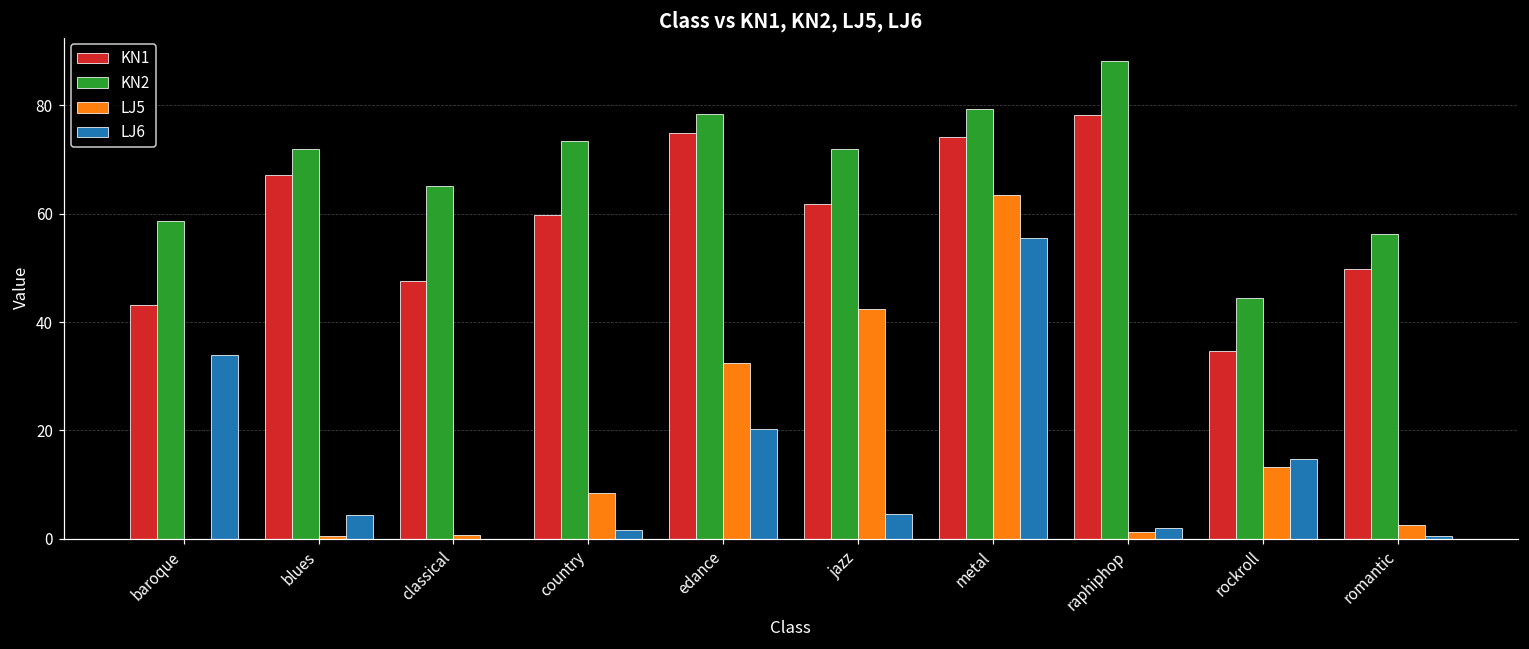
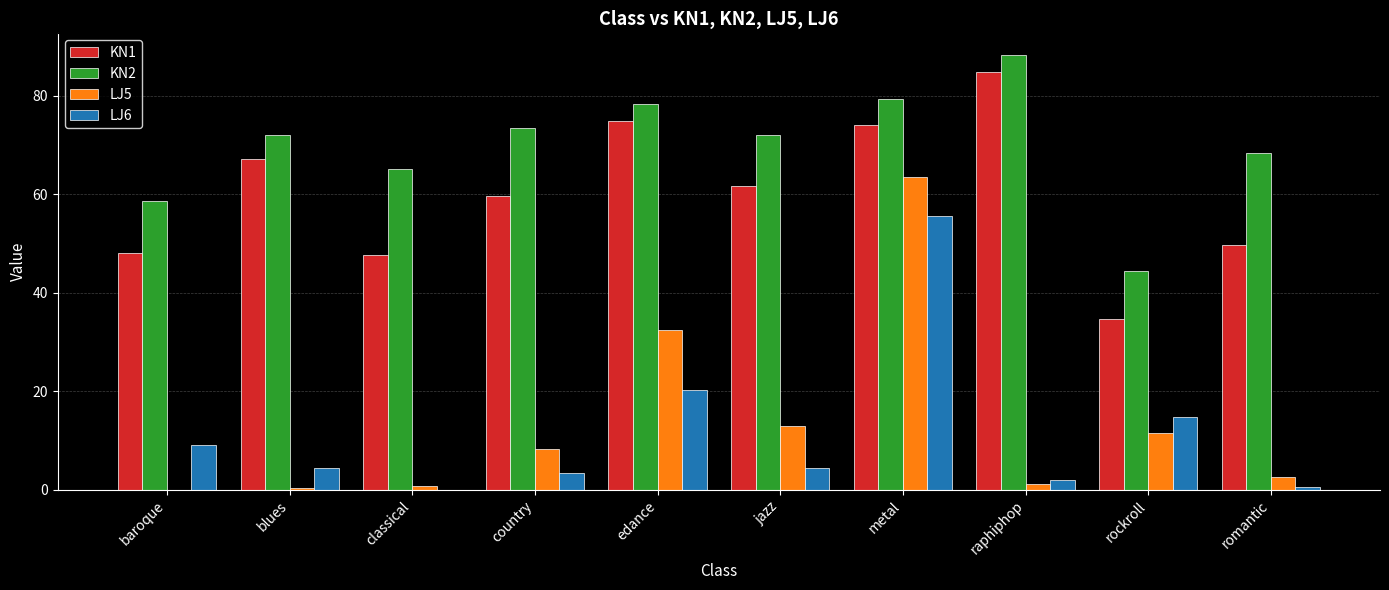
KN1, baroque: 43 -> 48
LJ6, baroque: 34 -> 9
LJ6, country: 2 -> 3
LJ5, jazz: 42 -> 13
KN1, raphiphop: 78 -> 85
LJ5, rockroll: 13 -> 12
KN2, romantic: 56 -> 68
